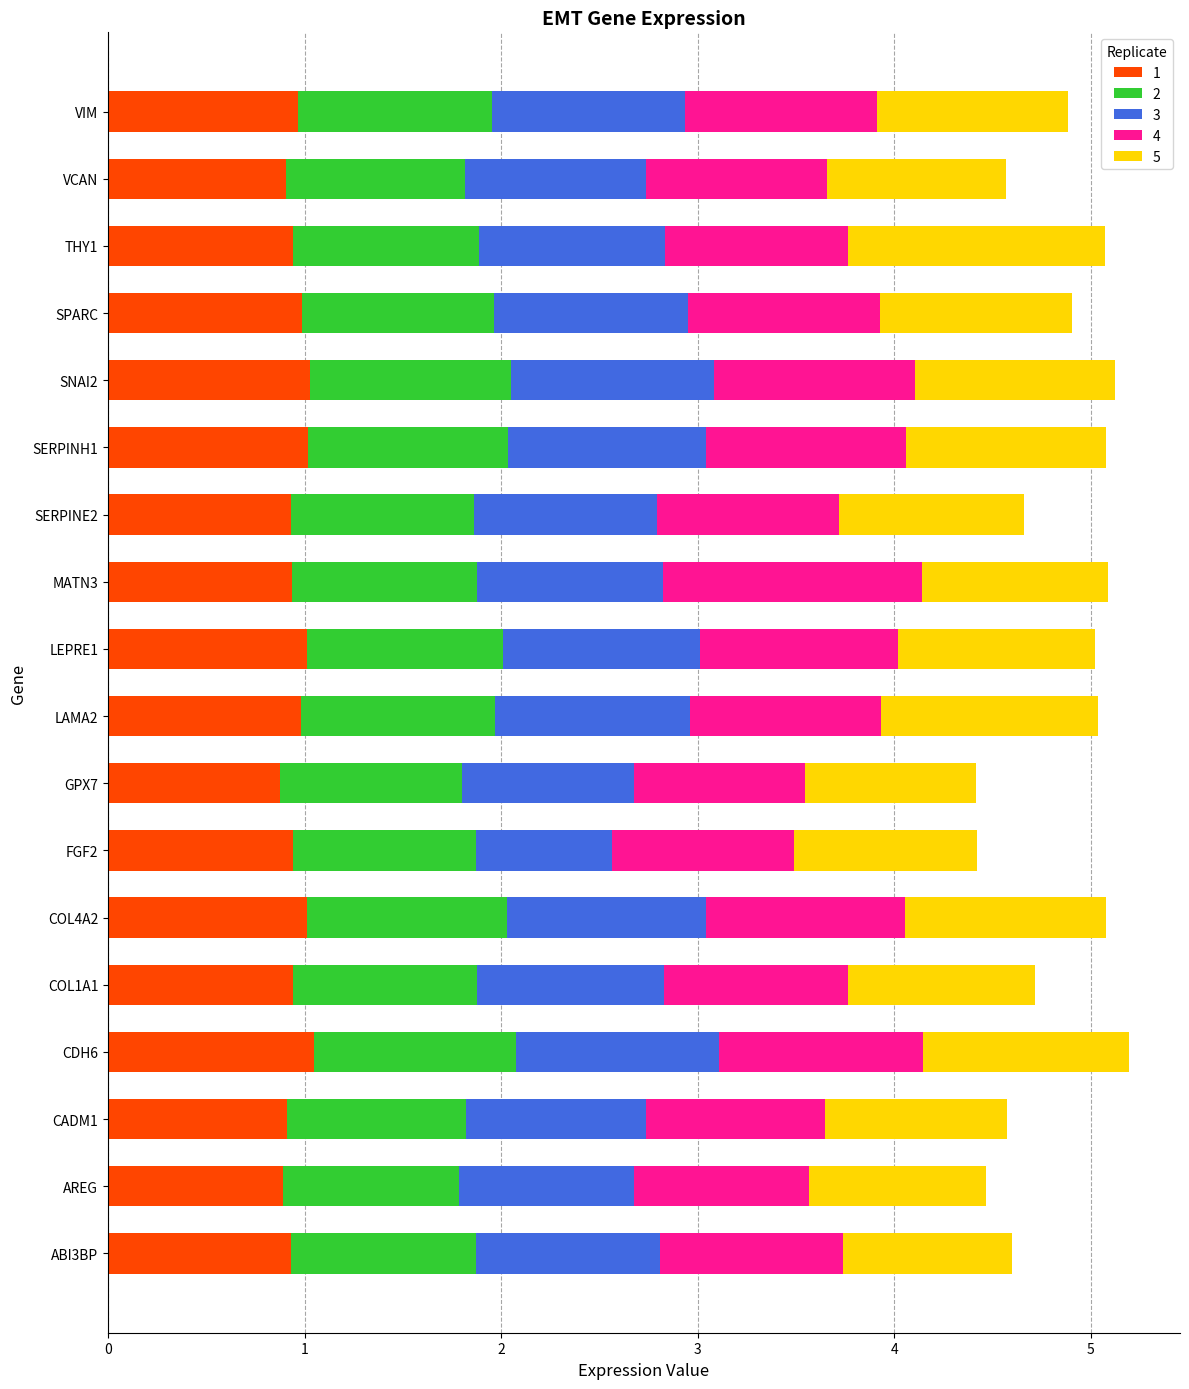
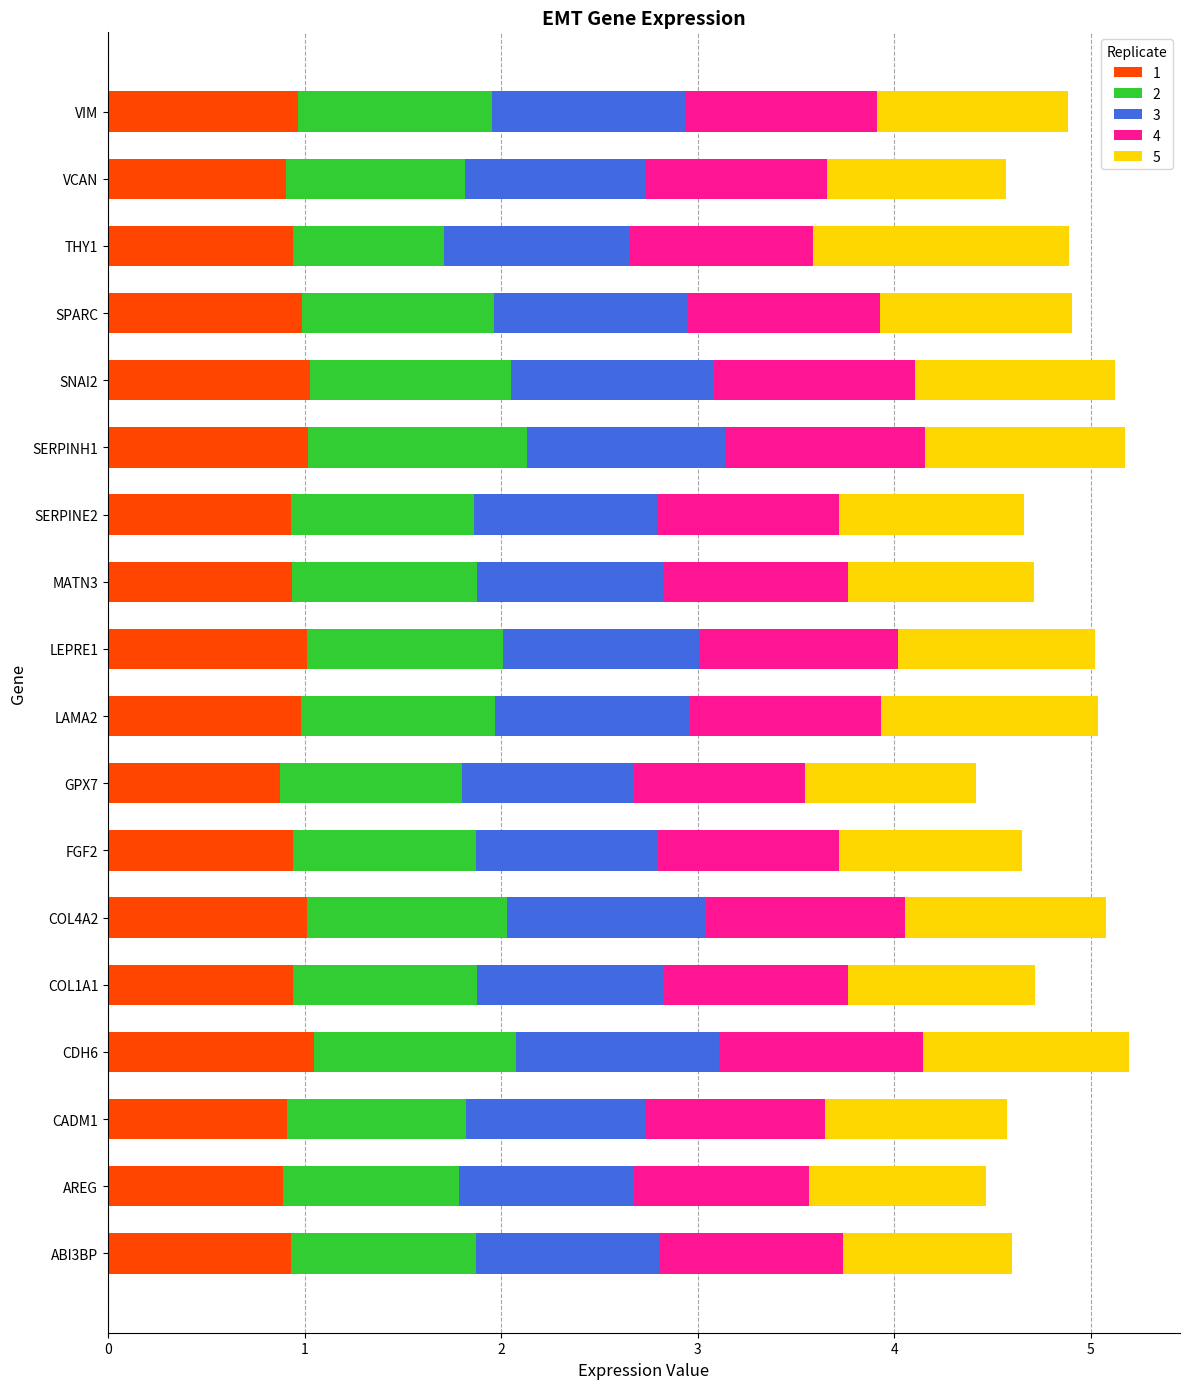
2, THY1: 0.95 -> 0.77
2, SERPINH1: 1.02 -> 1.11
4, MATN3: 1.32 -> 0.94
3, FGF2: 0.70 -> 0.93
